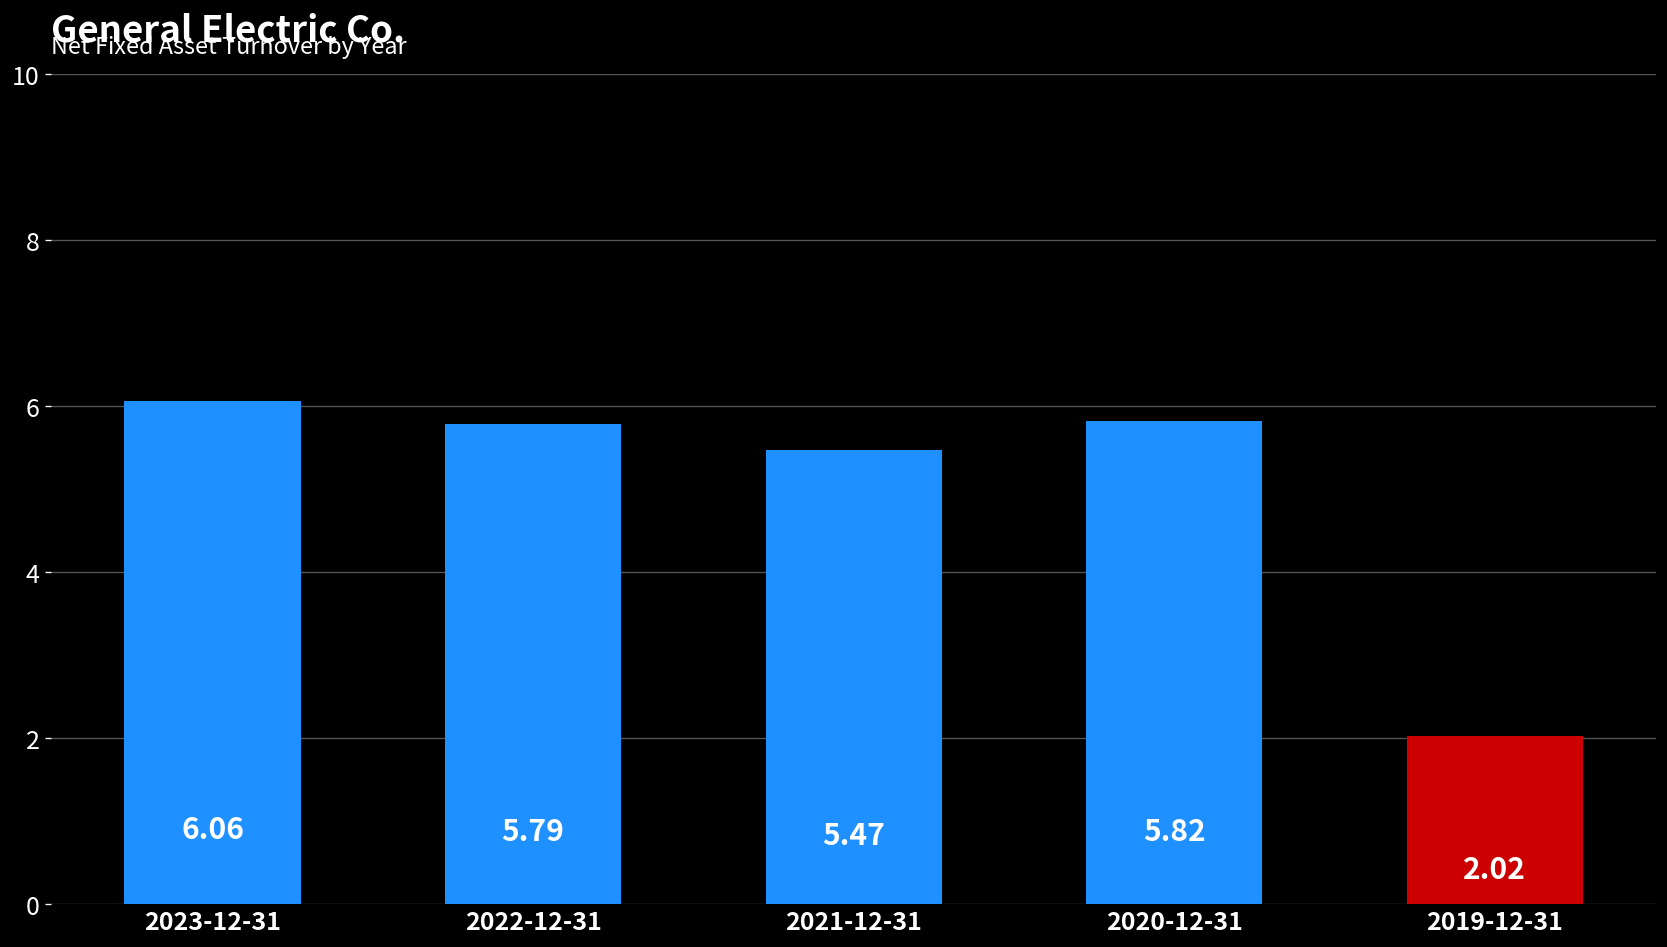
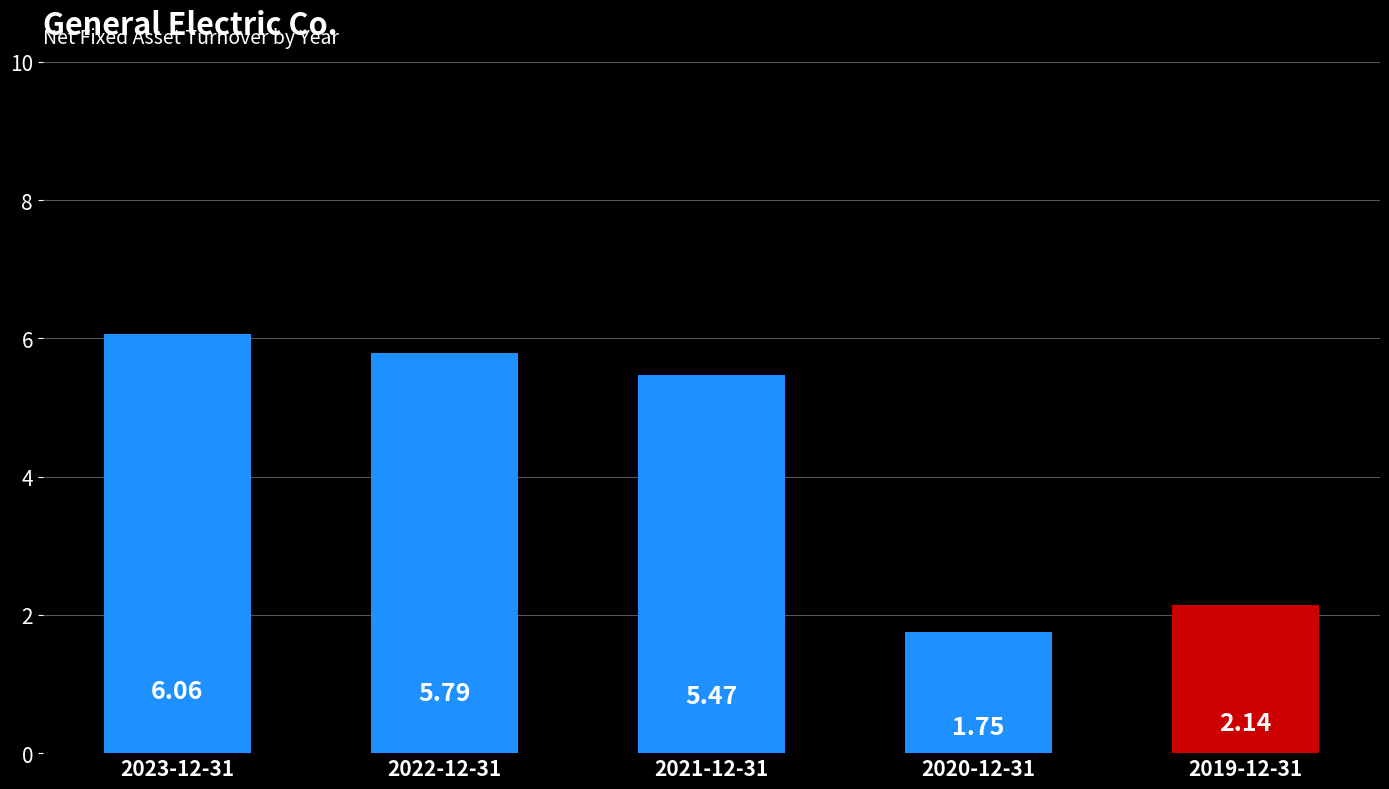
2020-12-31: 5.82 -> 1.75
2019-12-31: 2.02 -> 2.14
